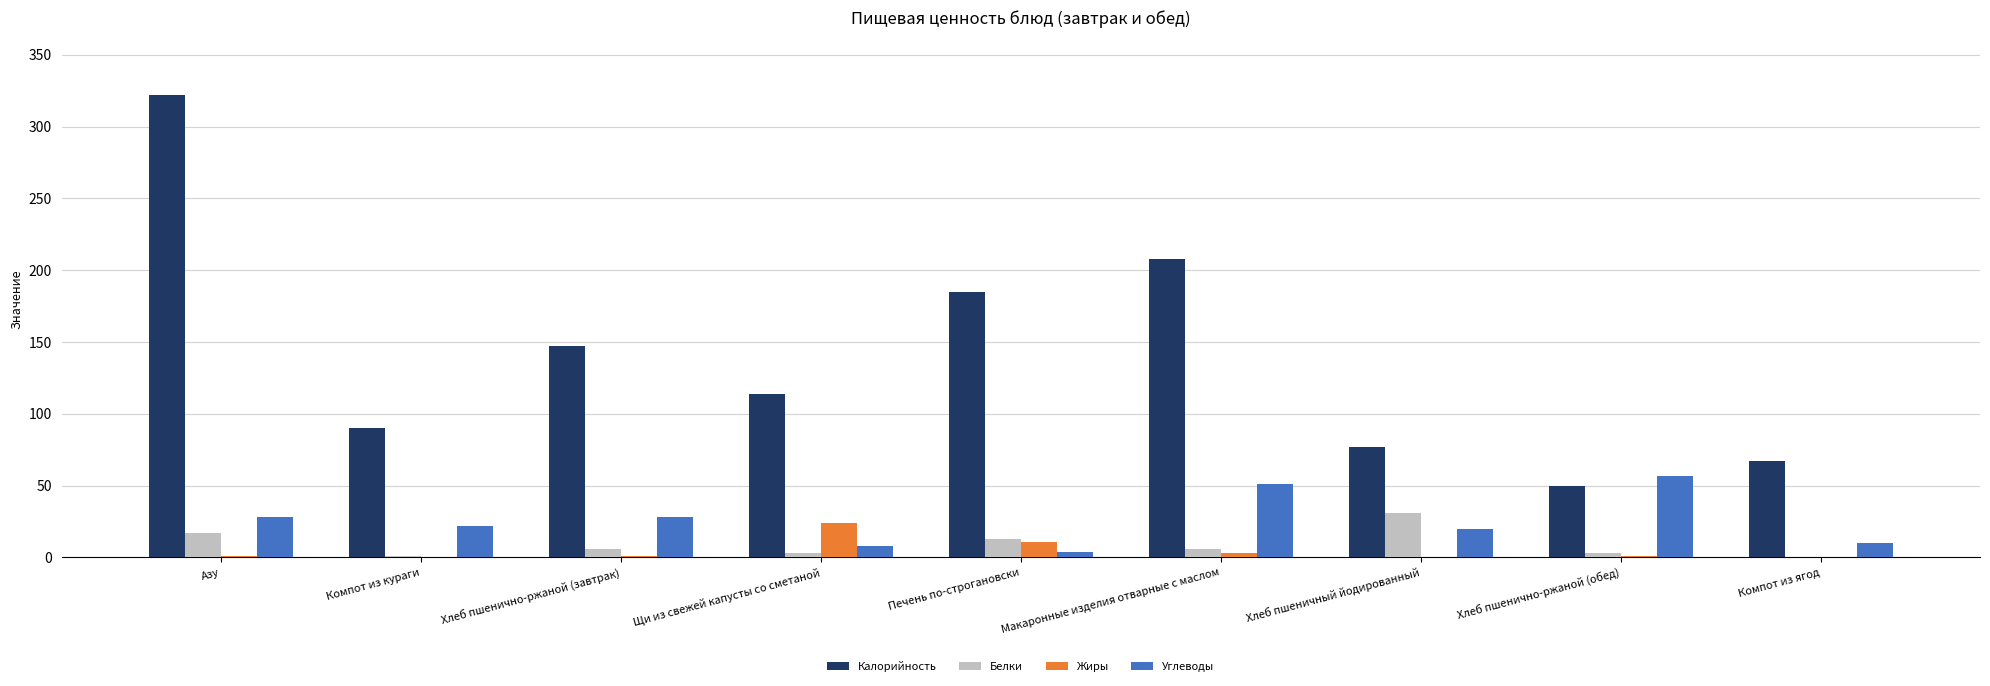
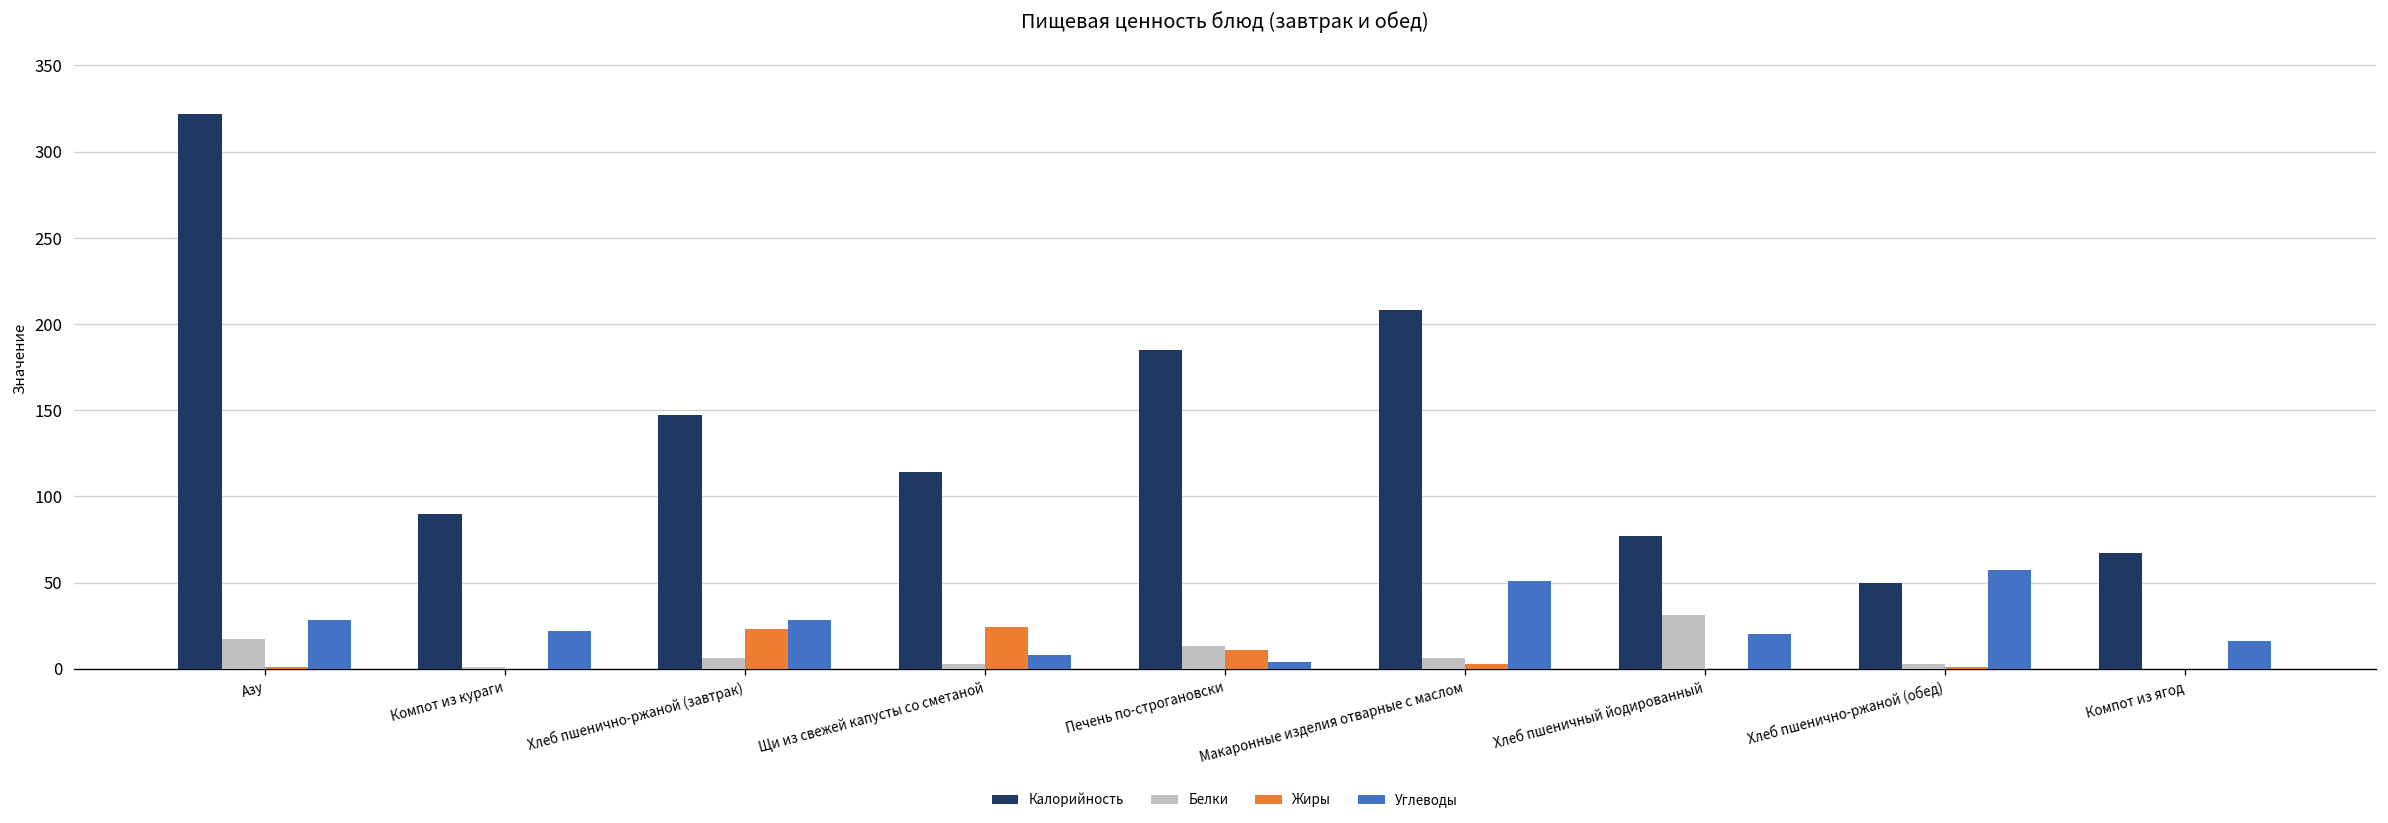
Жиры, Хлеб пшенично-ржаной (завтрак): 1 -> 23
Углеводы, Компот из ягод: 10 -> 16
